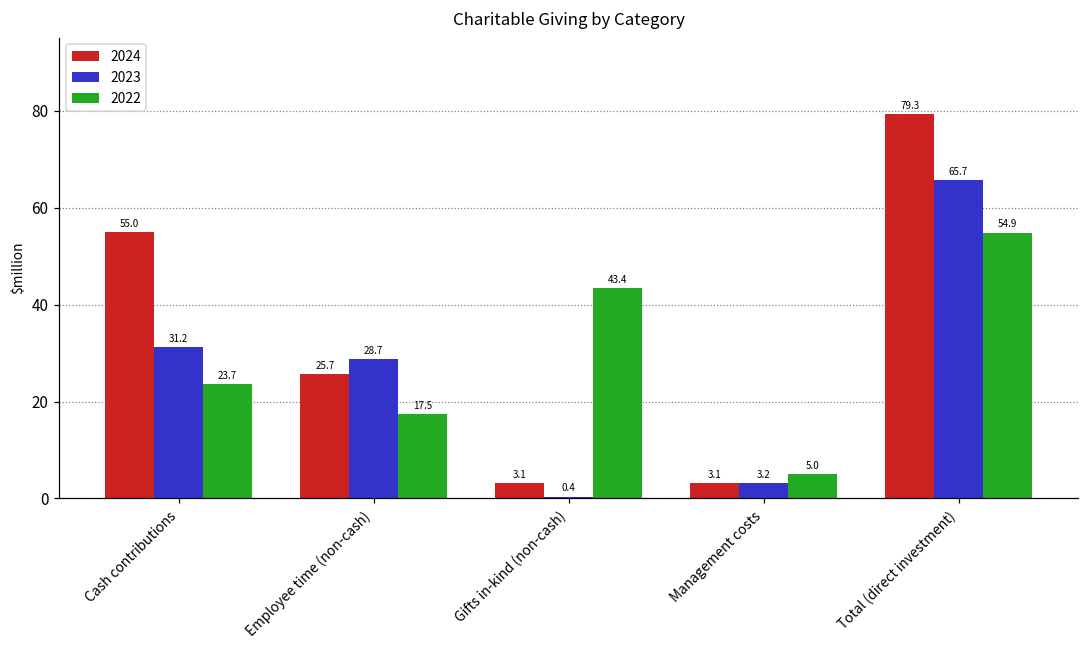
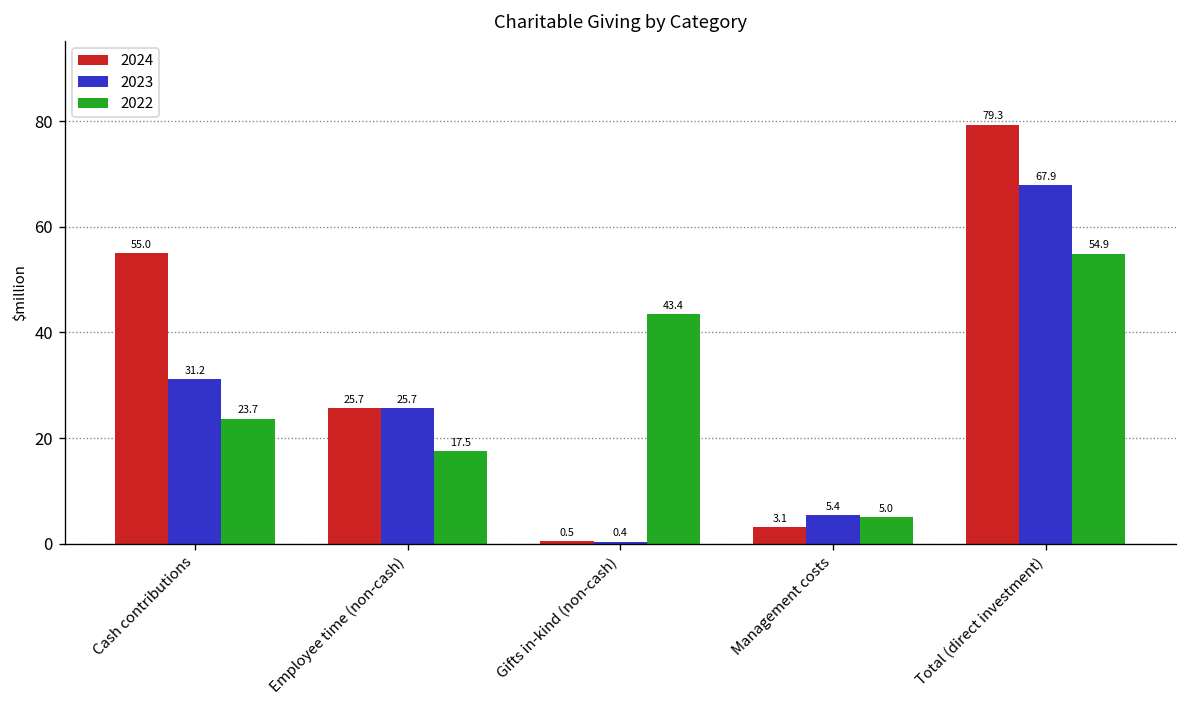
2023, Employee time (non-cash): 28.7 -> 25.7
2024, Gifts in-kind (non-cash): 3.1 -> 0.5
2023, Management costs: 3.2 -> 5.4
2023, Total (direct investment): 65.7 -> 67.9
